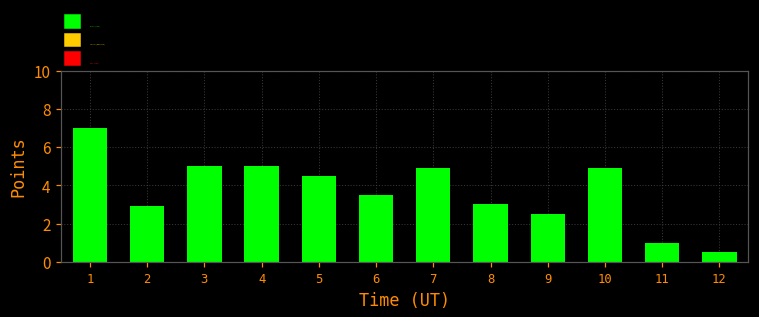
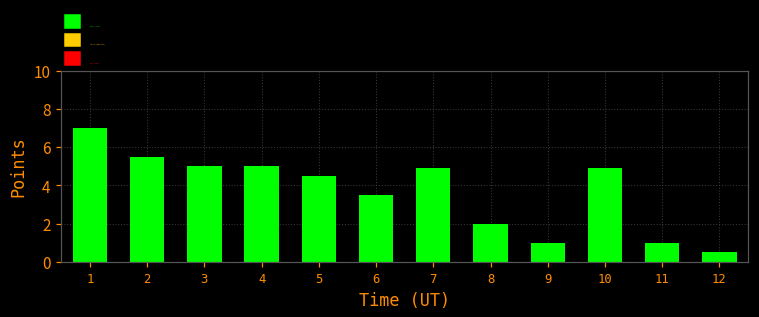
2: 2.9 -> 5.5
8: 3 -> 2
9: 2.5 -> 1.0
